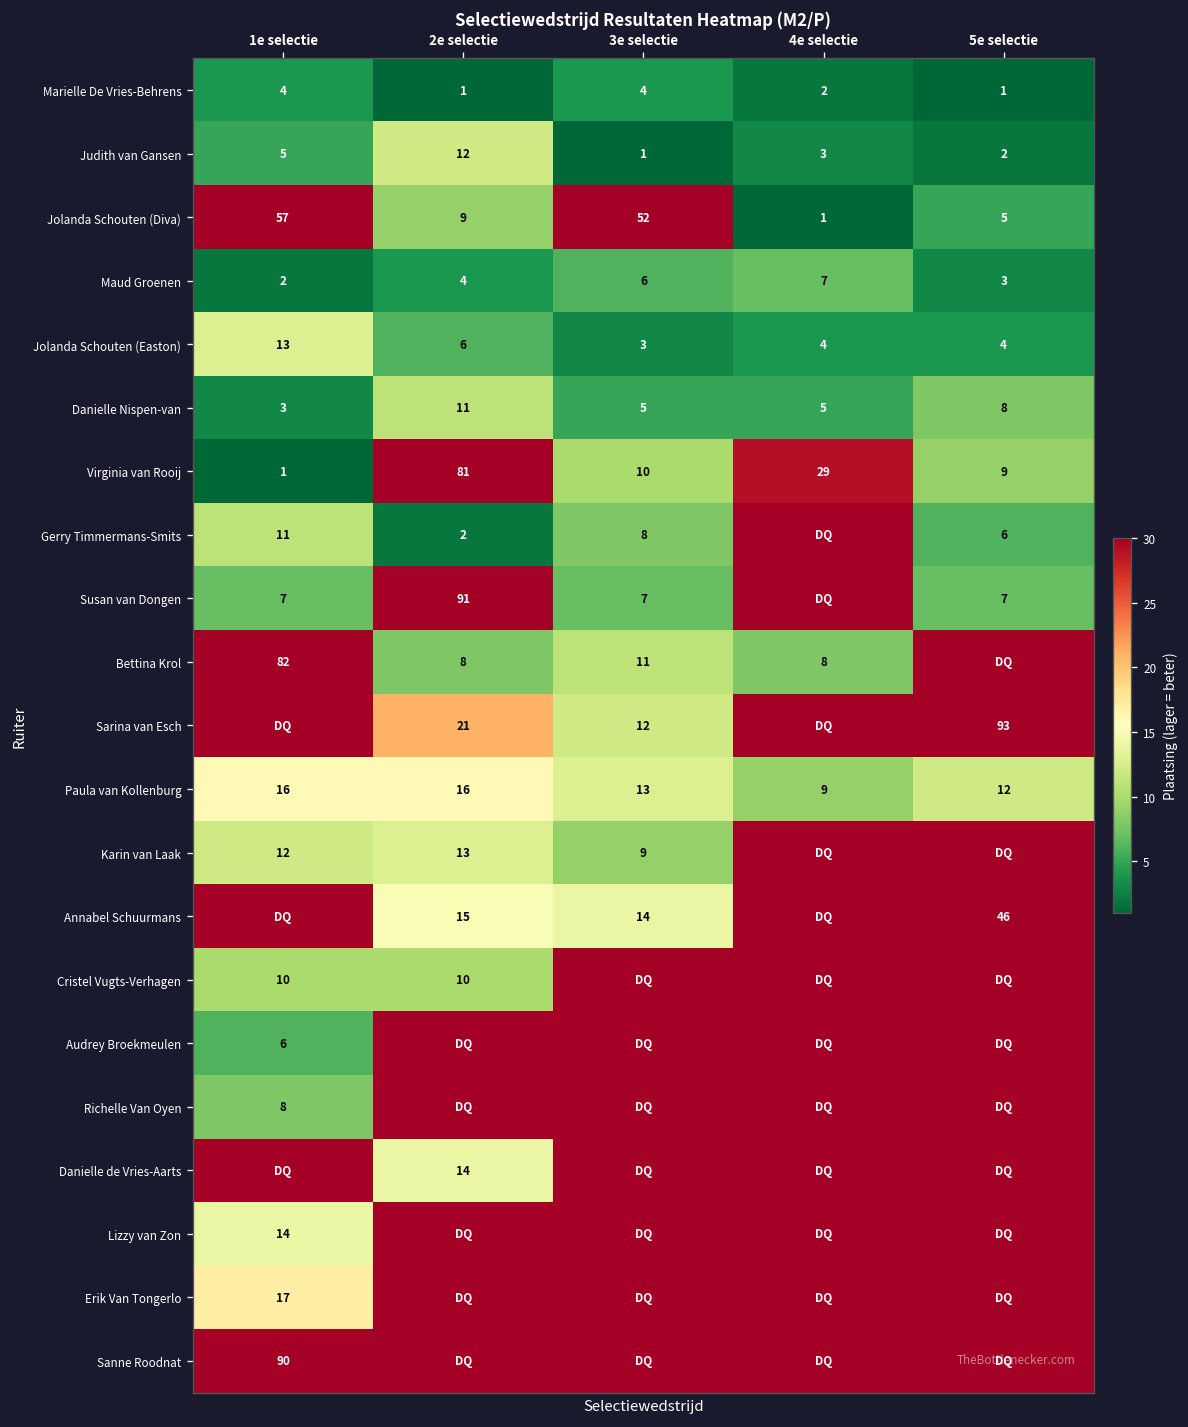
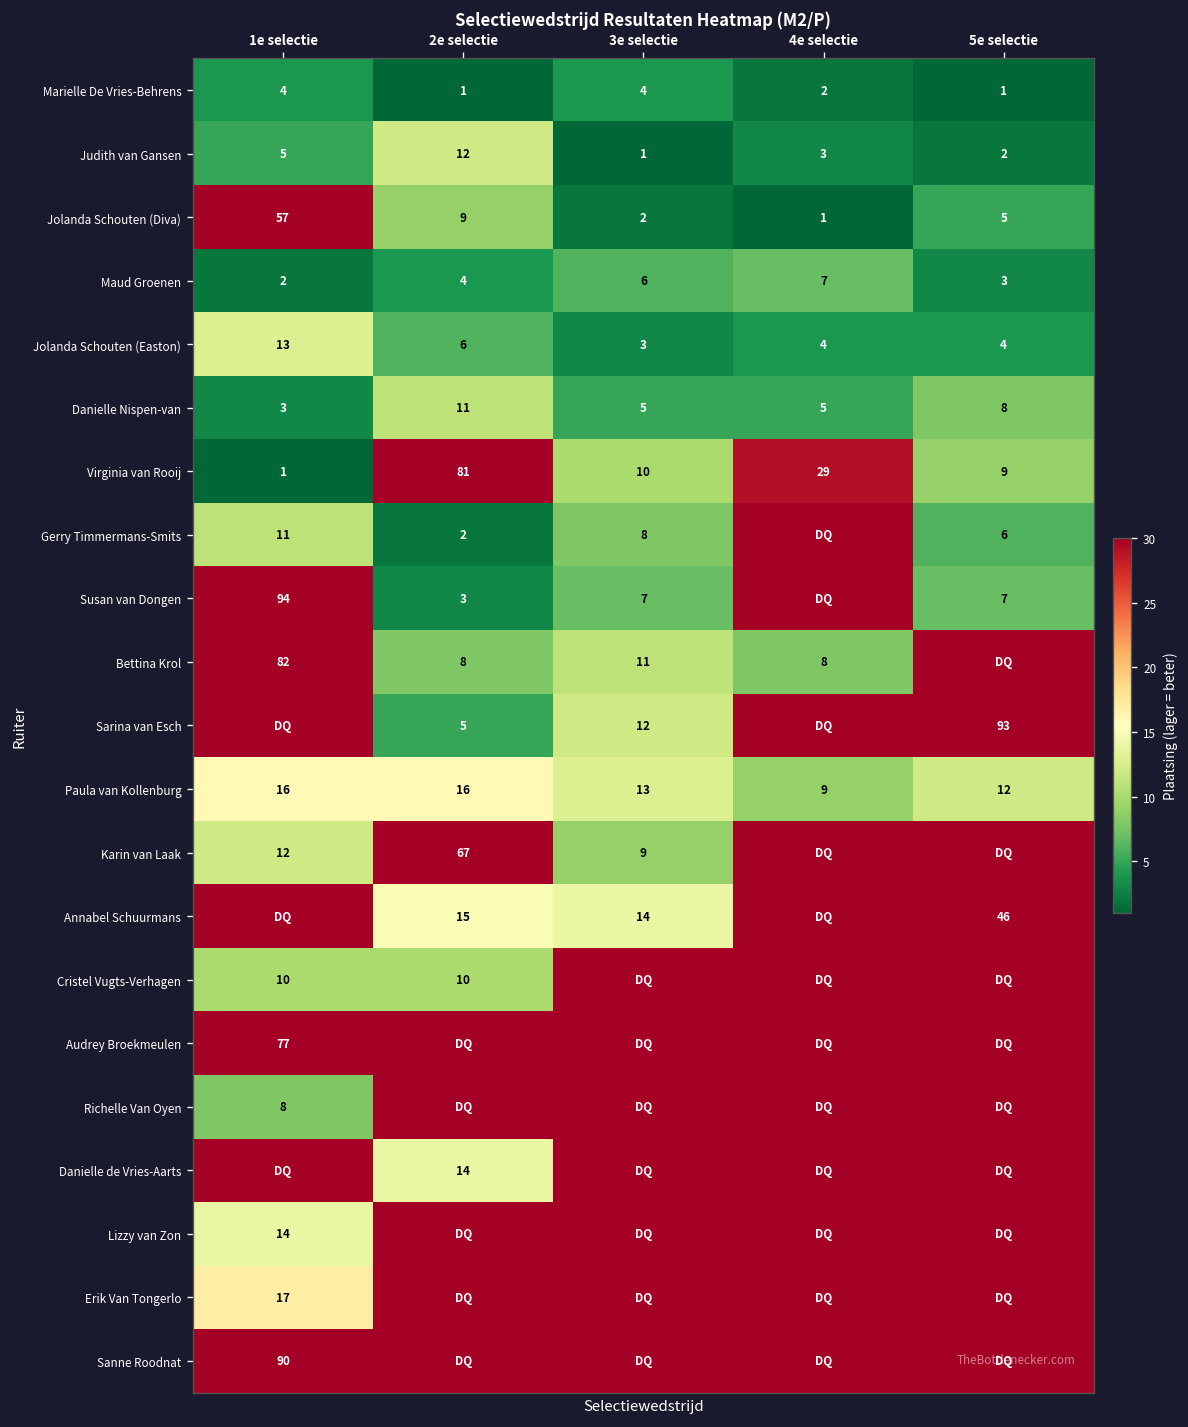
Jolanda Schouten (Diva), 3e selectie: 52 -> 2
Susan van Dongen, 1e selectie: 7 -> 94
Susan van Dongen, 2e selectie: 91 -> 3
Sarina van Esch, 2e selectie: 21 -> 5
Karin van Laak, 2e selectie: 13 -> 67
Audrey Broekmeulen, 1e selectie: 6 -> 77
